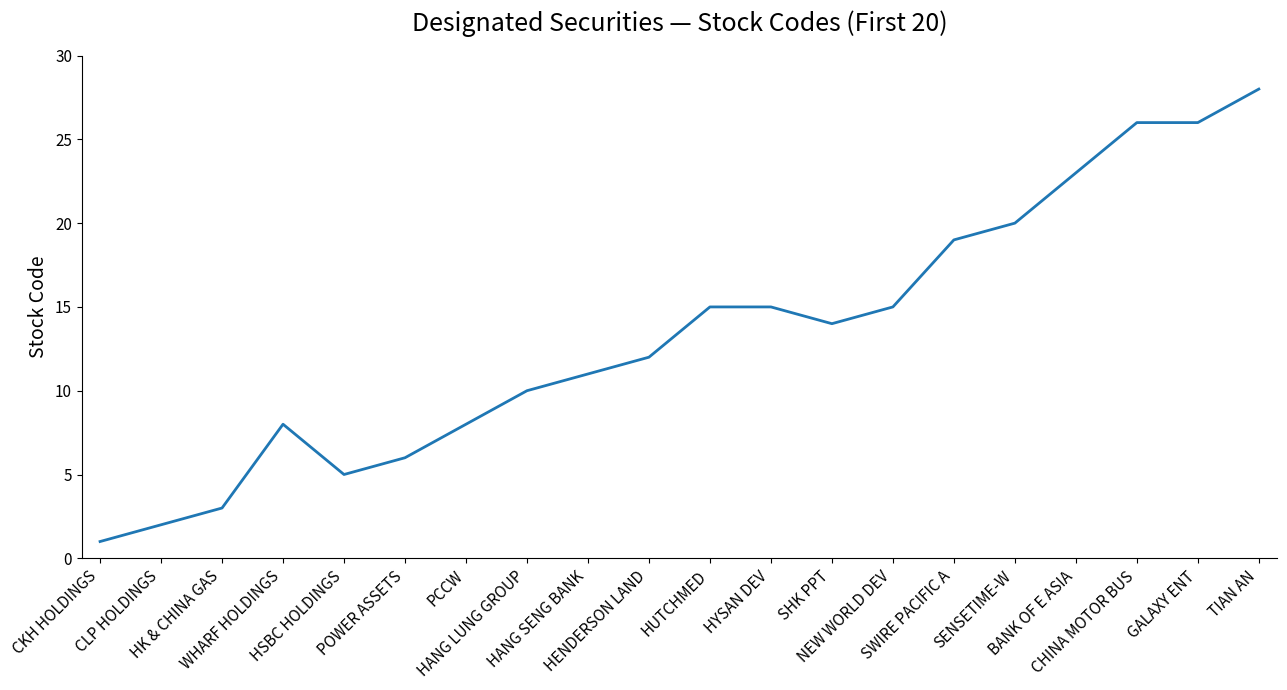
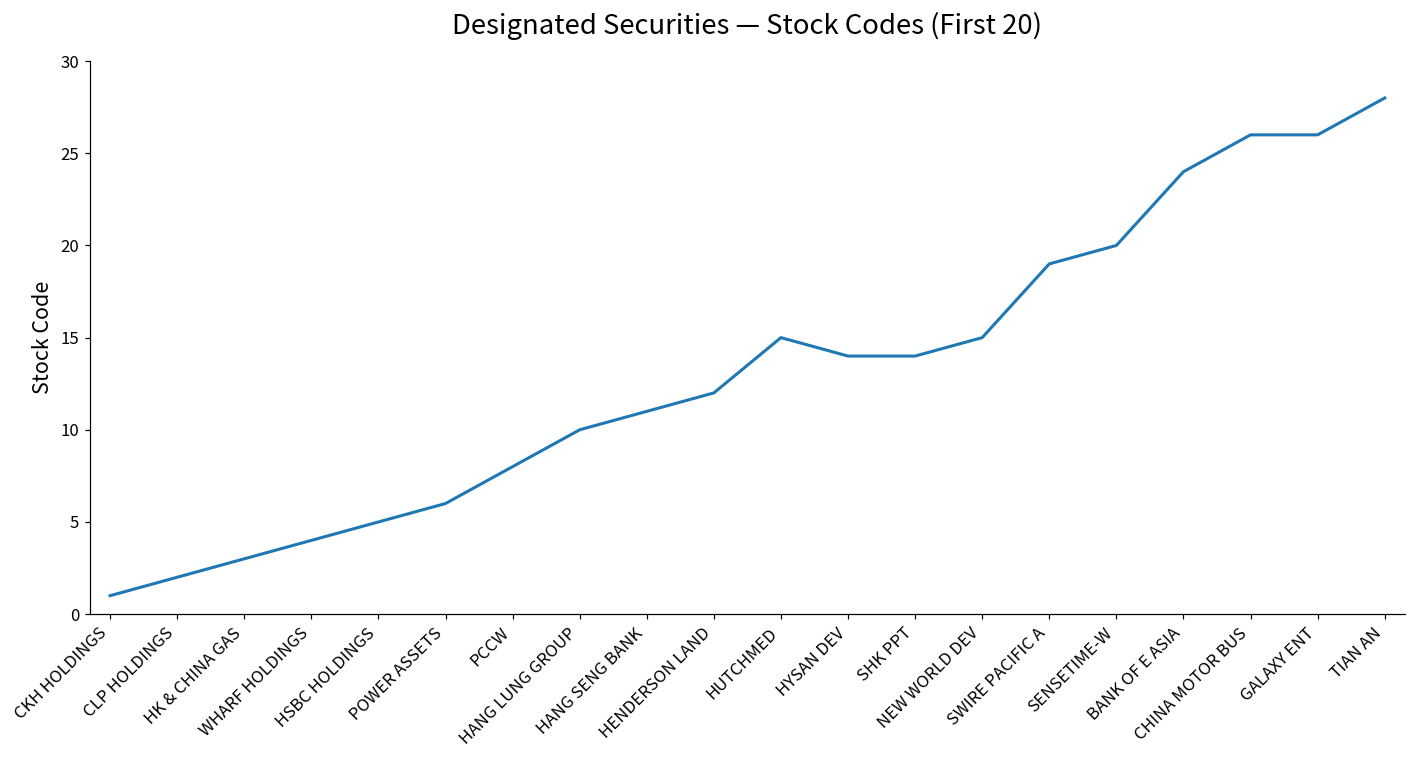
WHARF HOLDINGS: 8 -> 4
HYSAN DEV: 15 -> 14
BANK OF E ASIA: 23 -> 24
